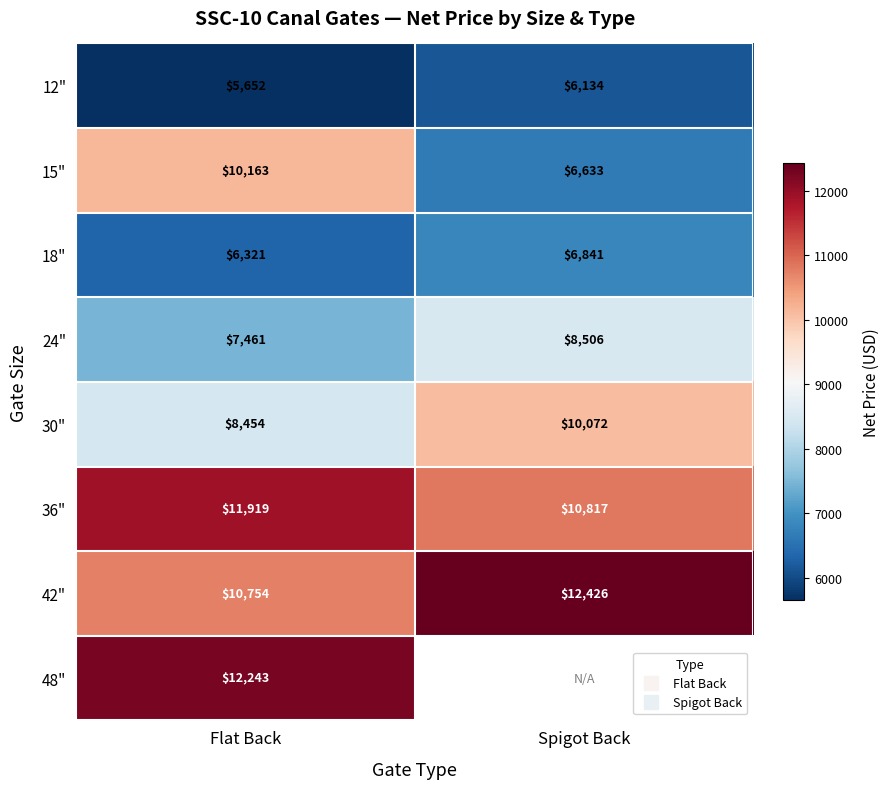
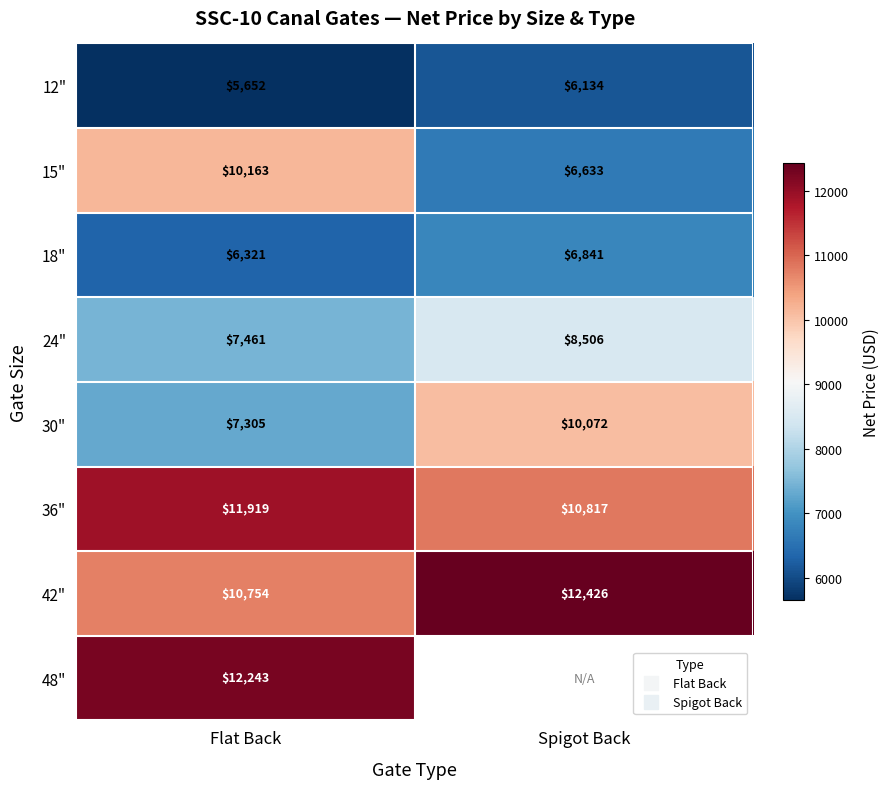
30", Flat Back: $8,454 -> $7,305
